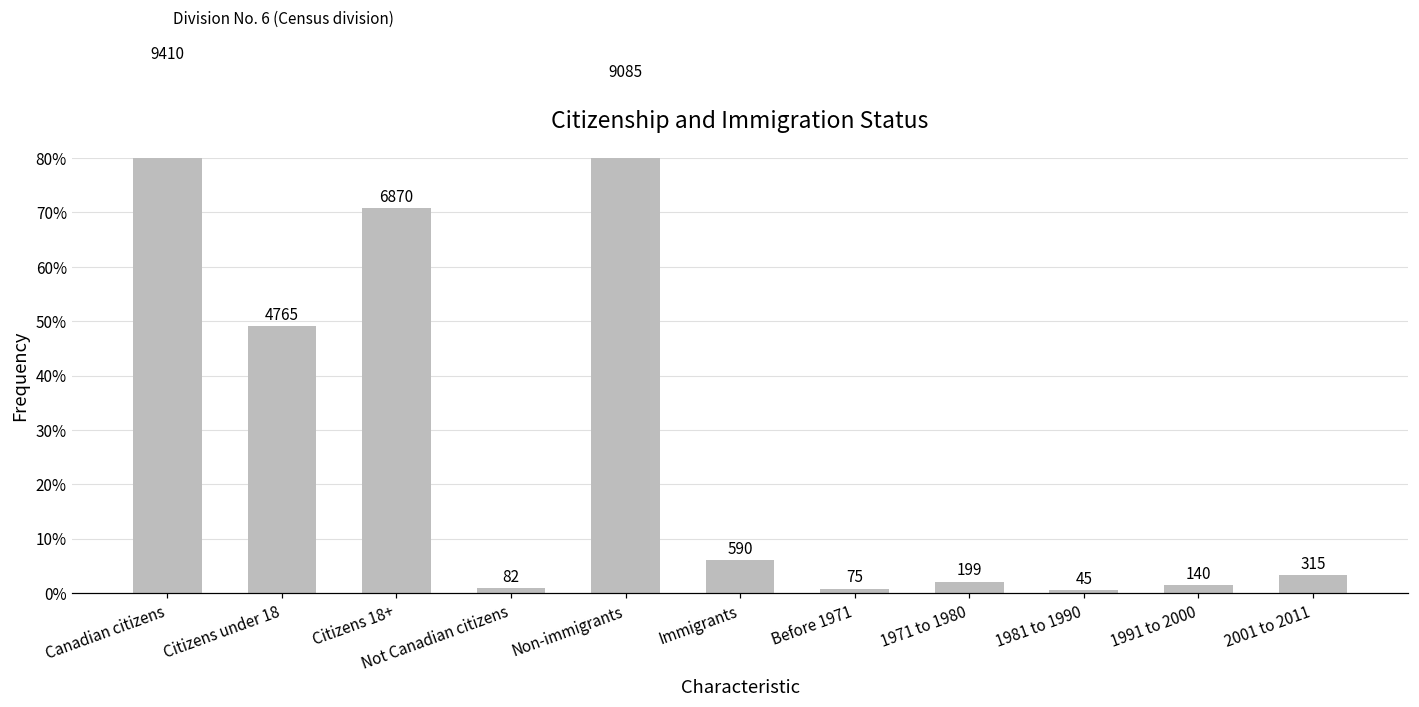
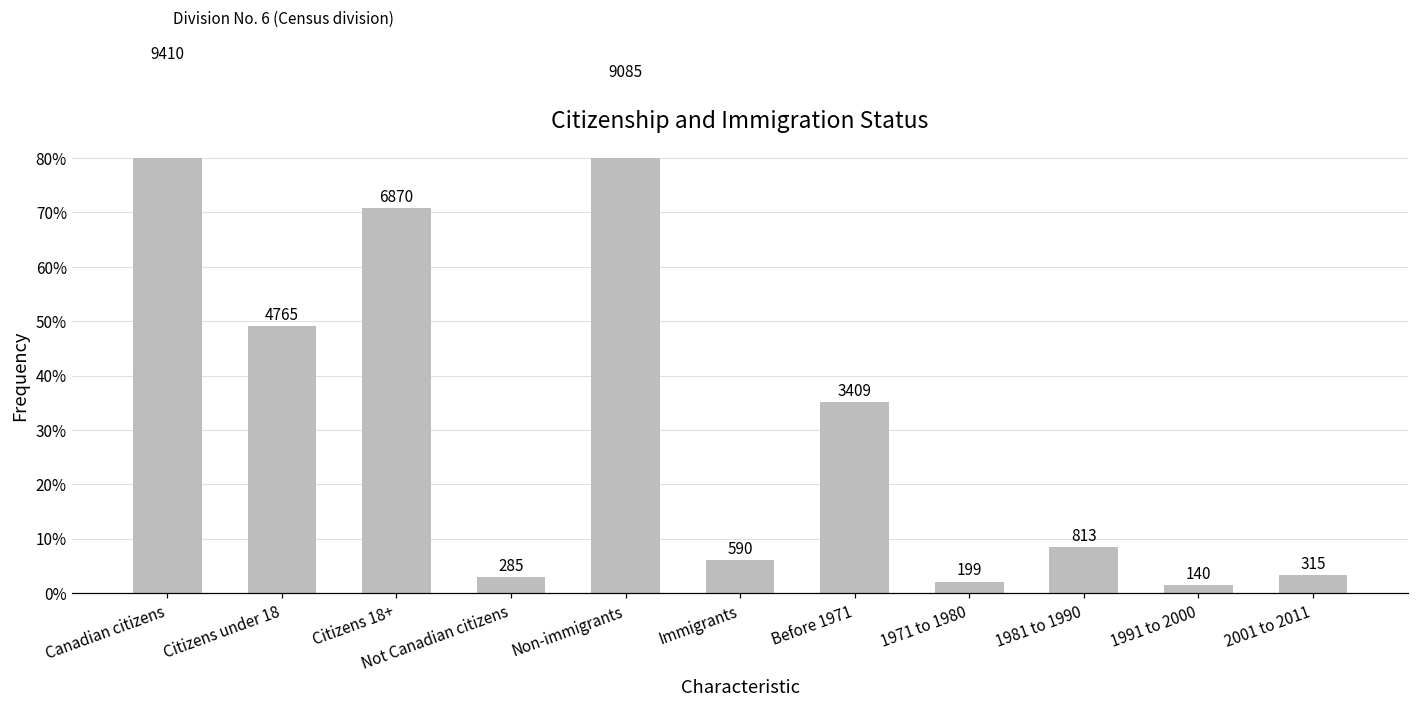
Not Canadian citizens: 82 -> 285
Before 1971: 75 -> 3409
1981 to 1990: 45 -> 813
